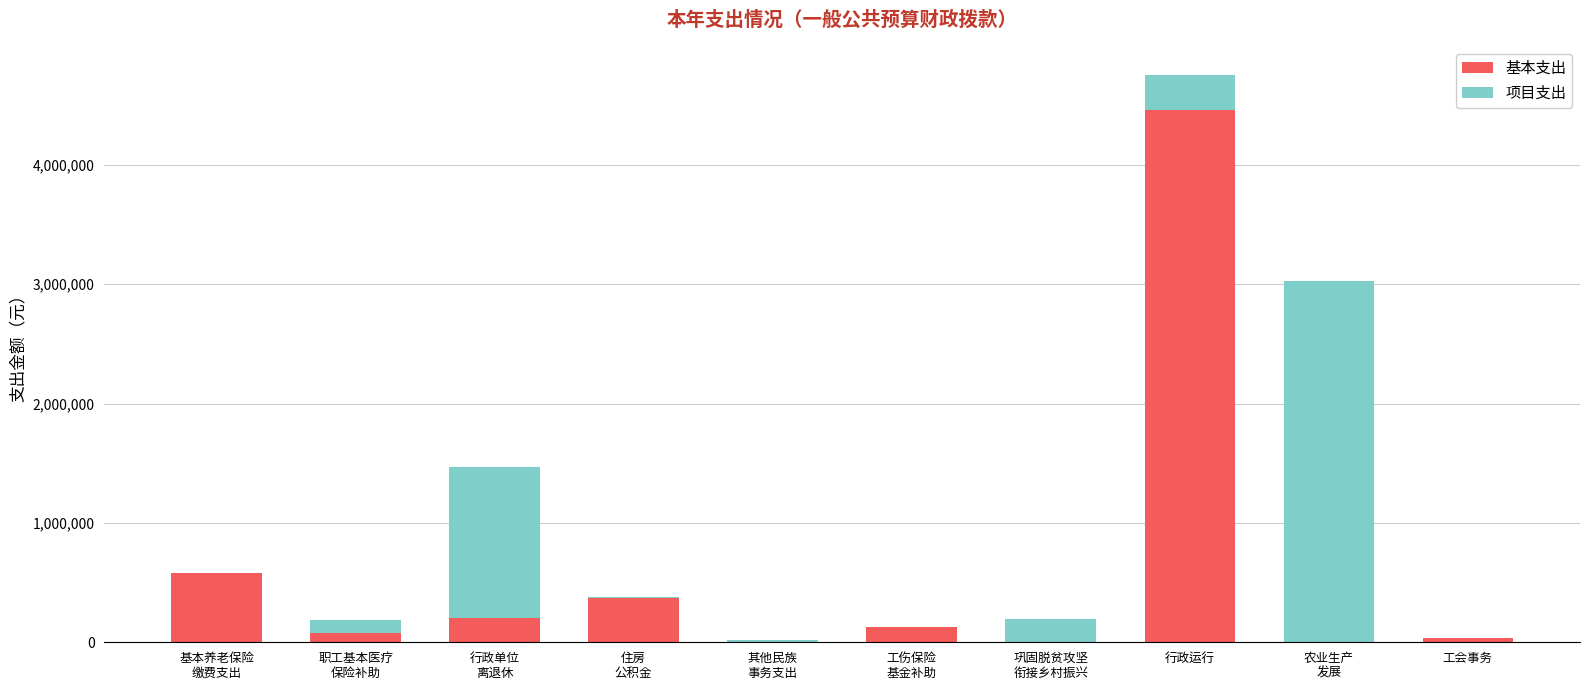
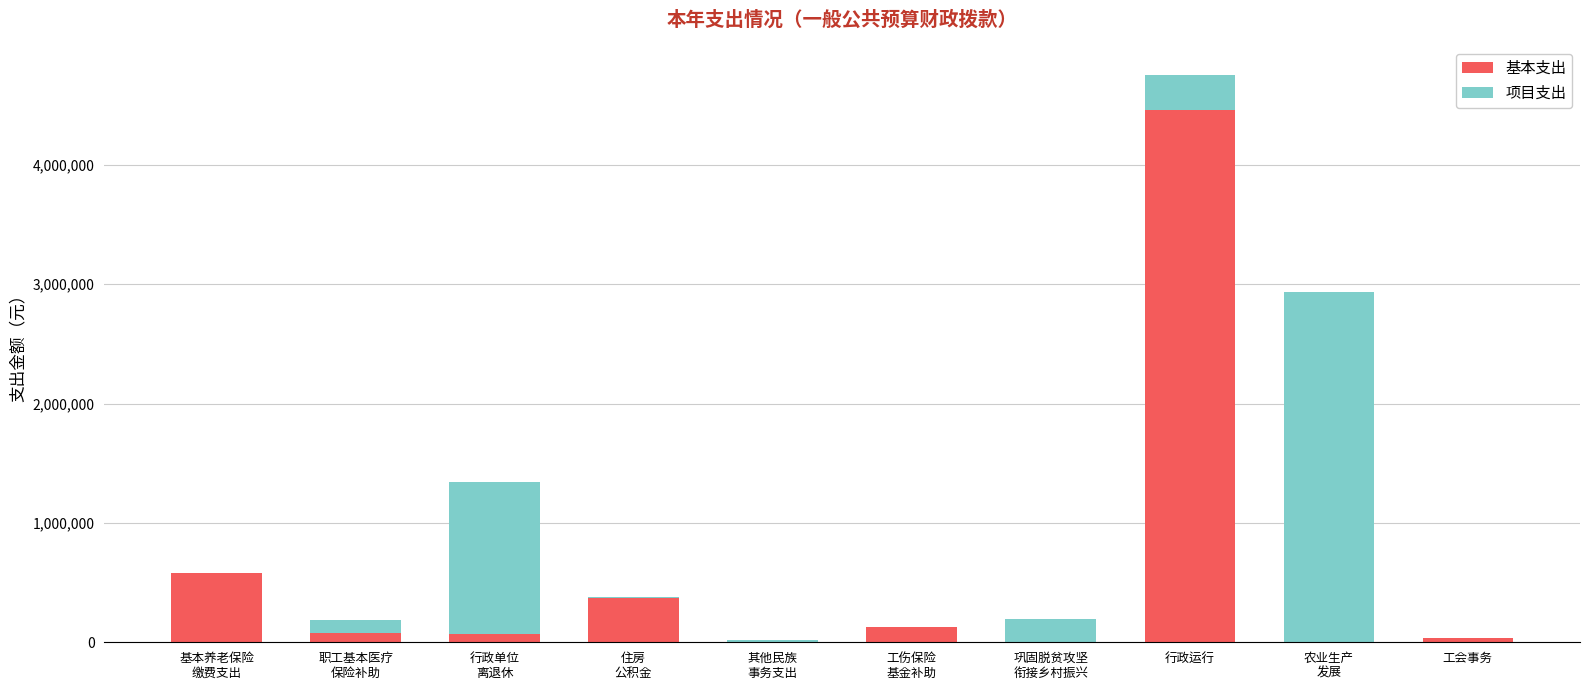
基本支出, 行政单位 离退休: 210,000 -> 70,000
项目支出, 农业生产 发展: 3,030,000 -> 2,930,000
